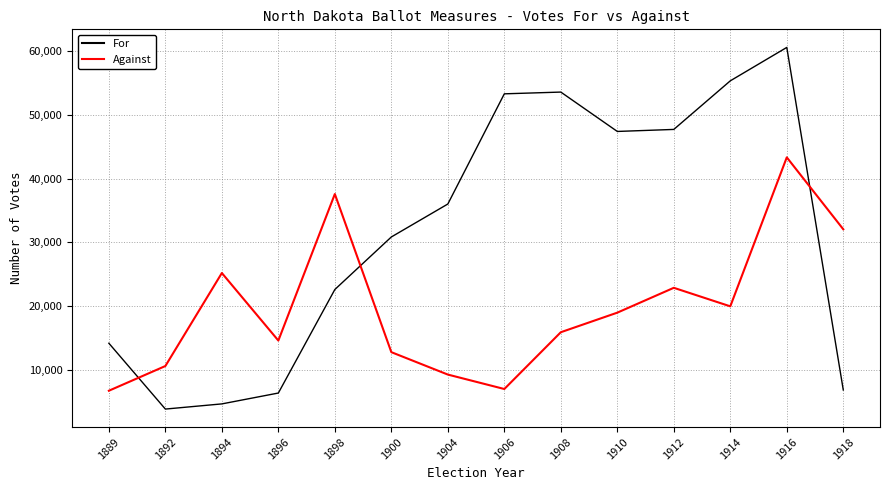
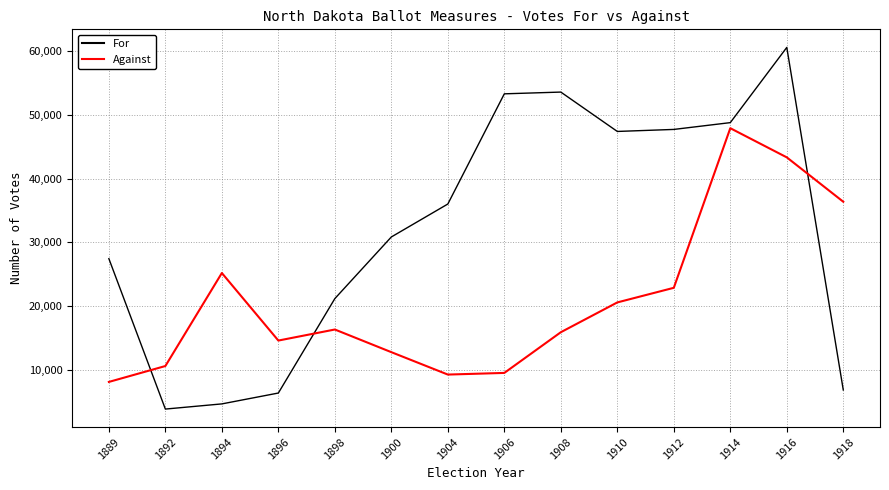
For, 1889: 14,000 -> 27,000
Against, 1889: 7,000 -> 8,000
For, 1898: 23,000 -> 21,000
Against, 1898: 38,000 -> 16,000
Against, 1906: 7,000 -> 10,000
Against, 1910: 19,000 -> 21,000
For, 1914: 55,000 -> 49,000
Against, 1914: 20,000 -> 48,000
Against, 1918: 32,000 -> 36,000
